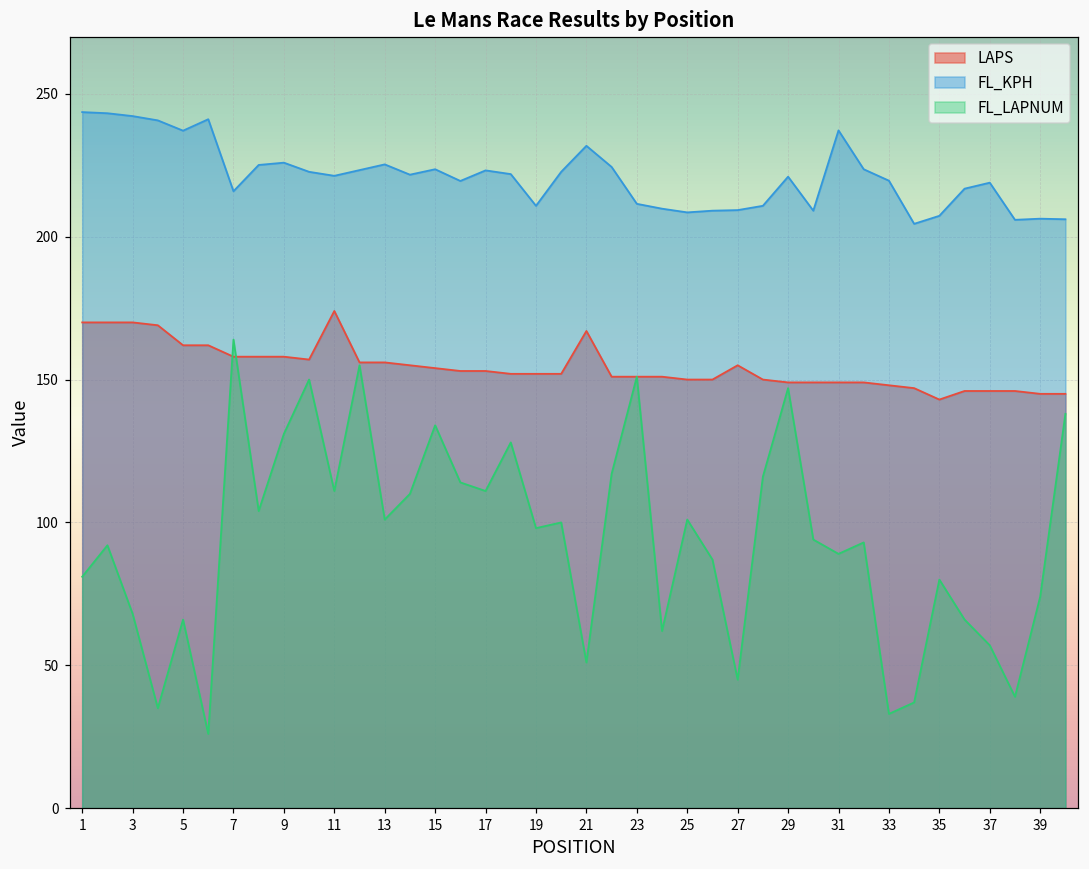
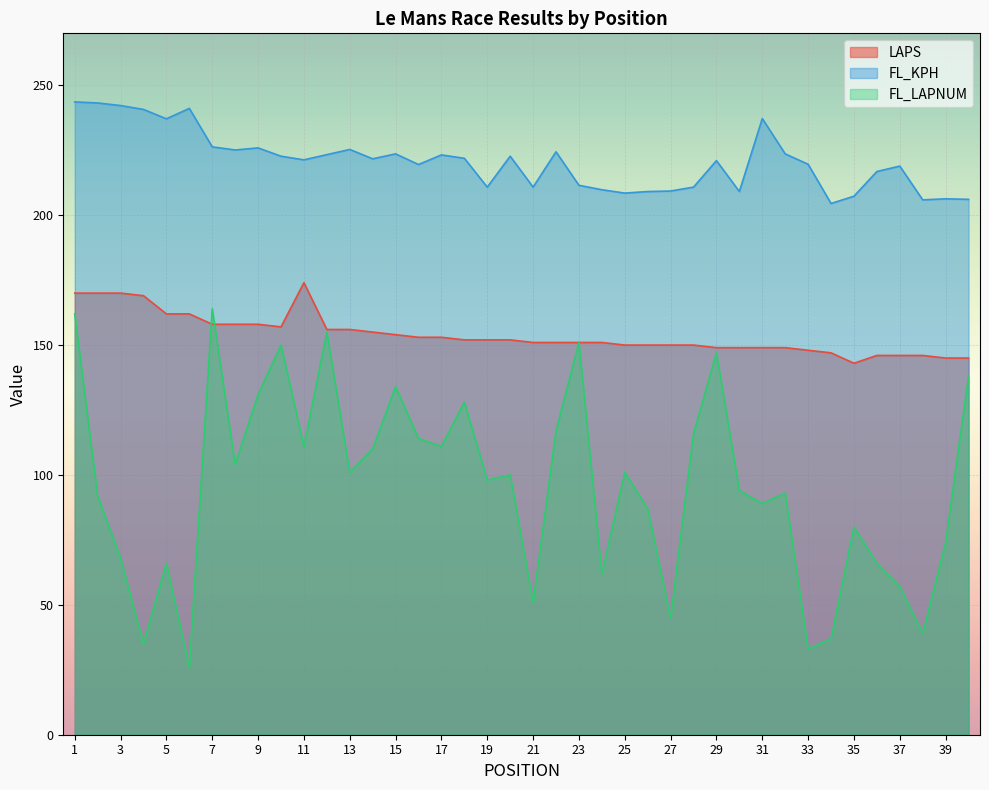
FL_LAPNUM, 1: 81 -> 162
FL_KPH, 7: 216 -> 226
LAPS, 21: 167 -> 151
FL_KPH, 21: 232 -> 211
LAPS, 27: 155 -> 150
